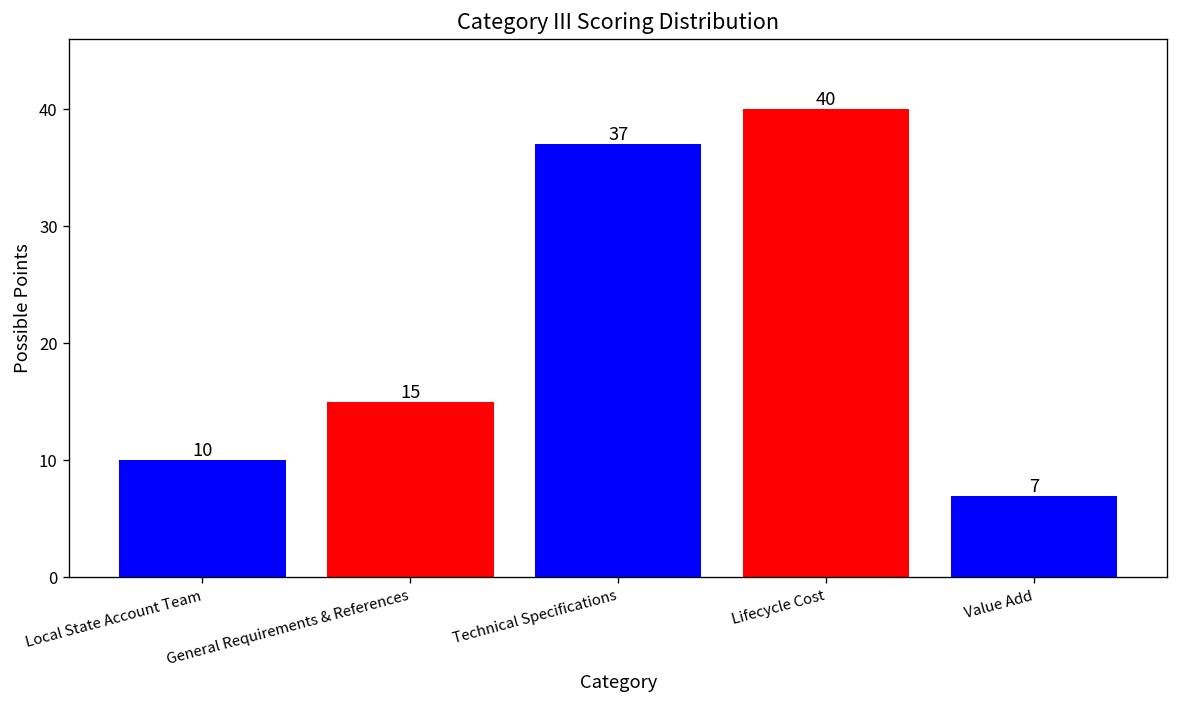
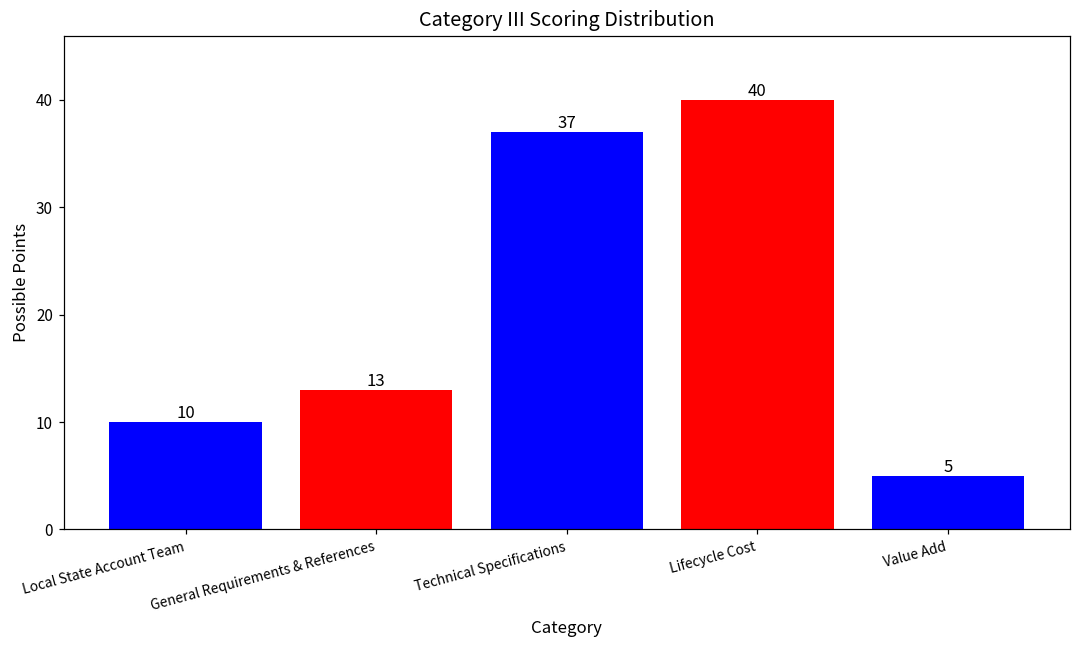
General Requirements & References: 15 -> 13
Value Add: 7 -> 5
